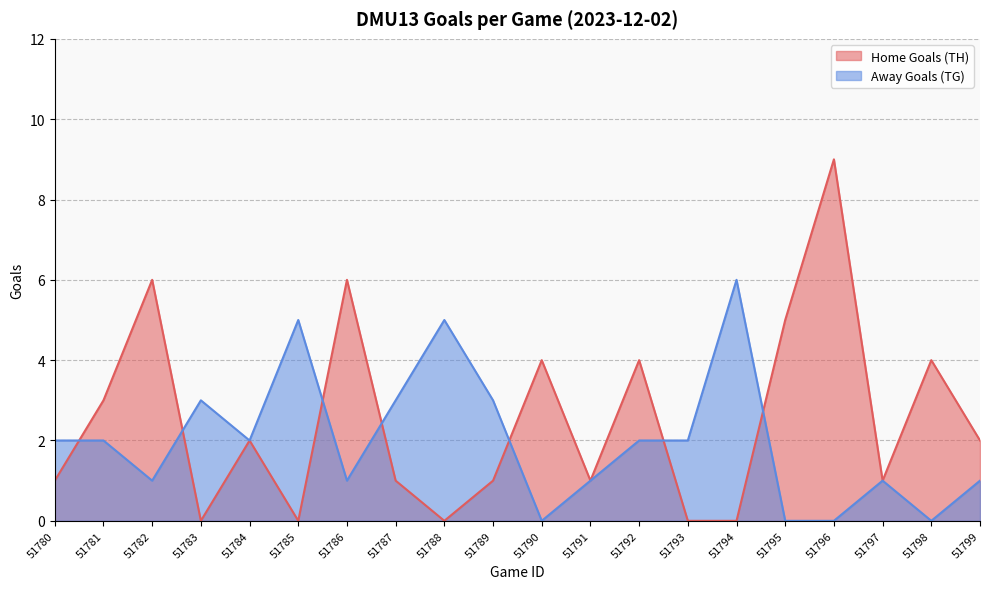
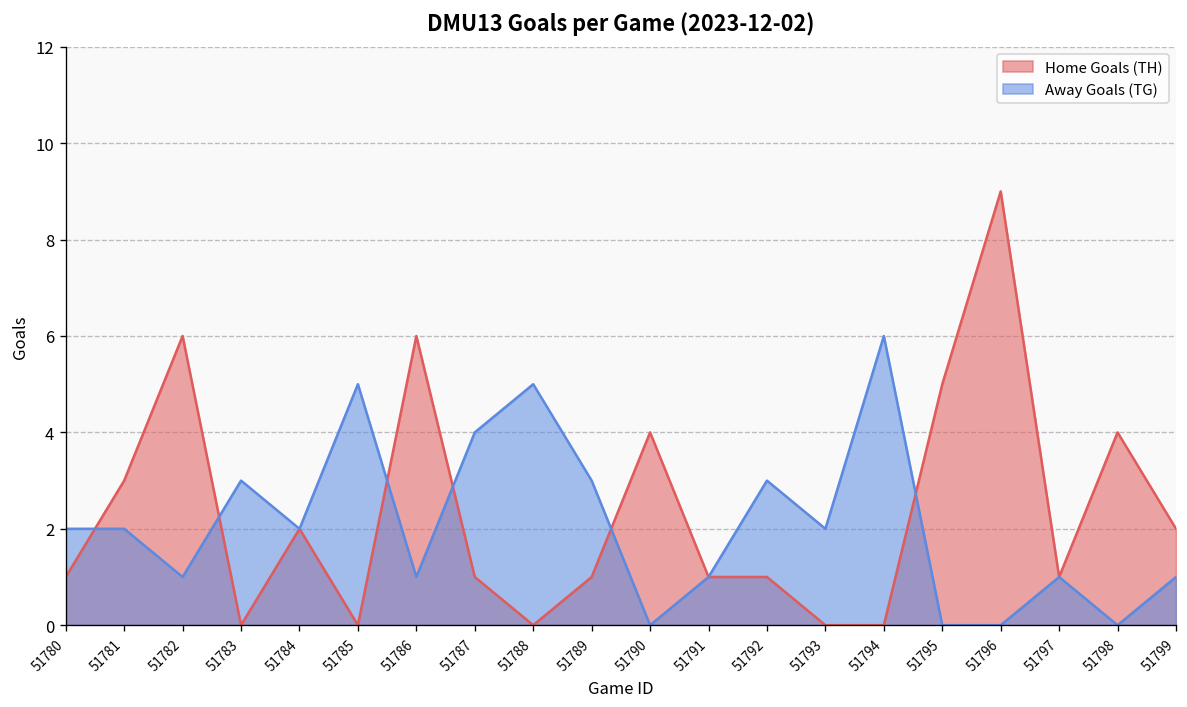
Away Goals (TG), 51787: 3 -> 4
Home Goals (TH), 51792: 4 -> 1
Away Goals (TG), 51792: 2 -> 3
